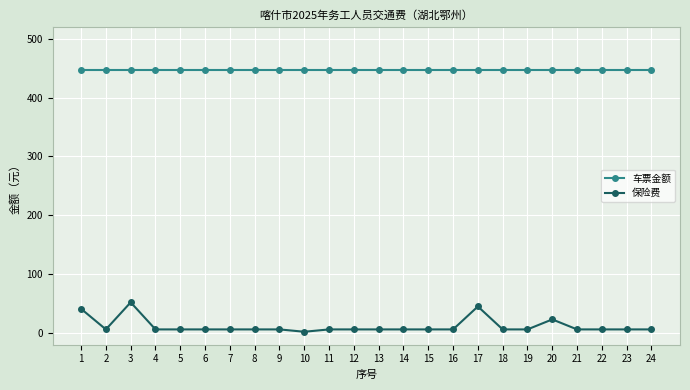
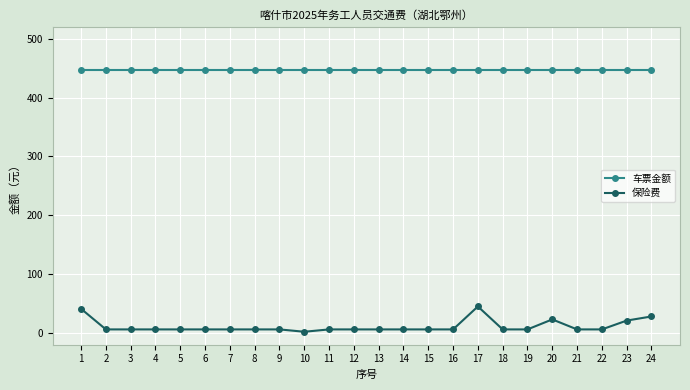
保险费, 3: 50 -> 10
保险费, 23: 10 -> 20
保险费, 24: 10 -> 30
